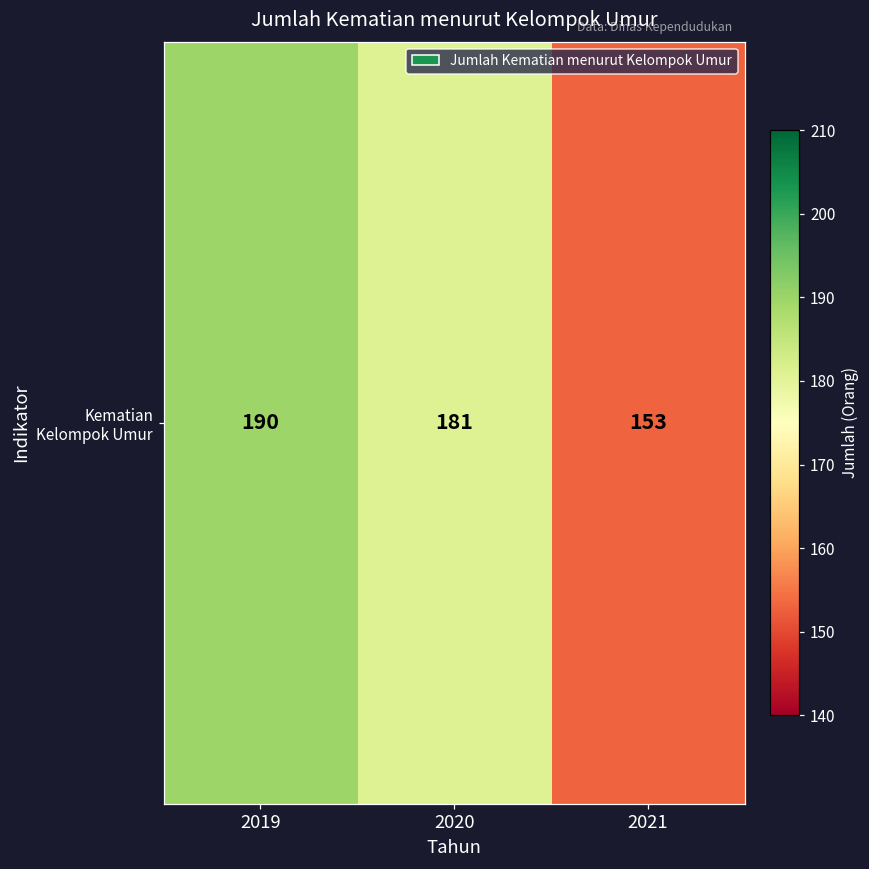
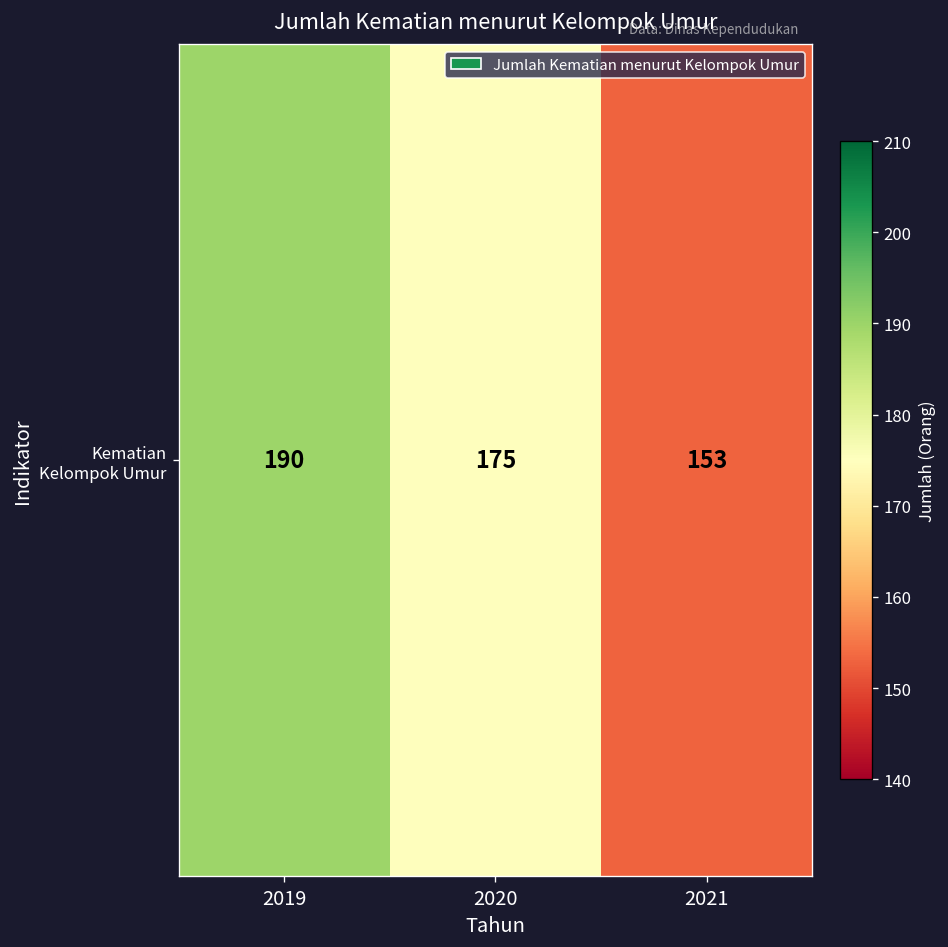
Kematian Kelompok Umur, 2020: 181 -> 175
